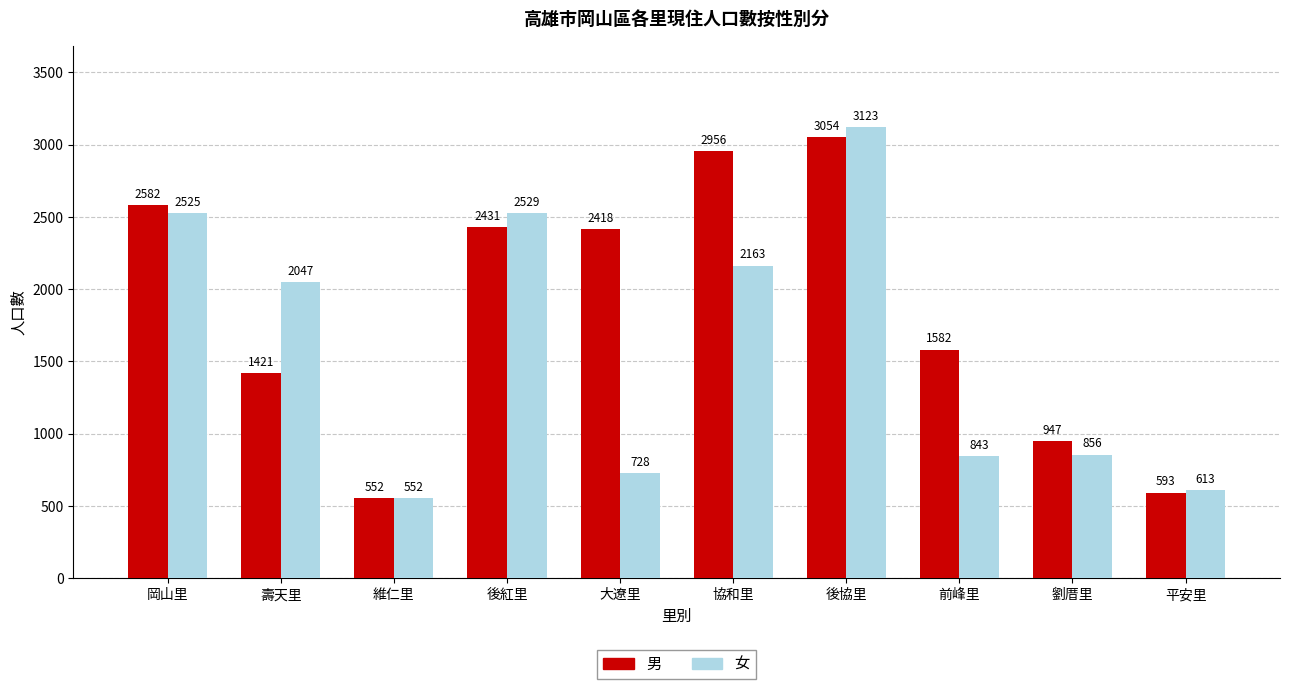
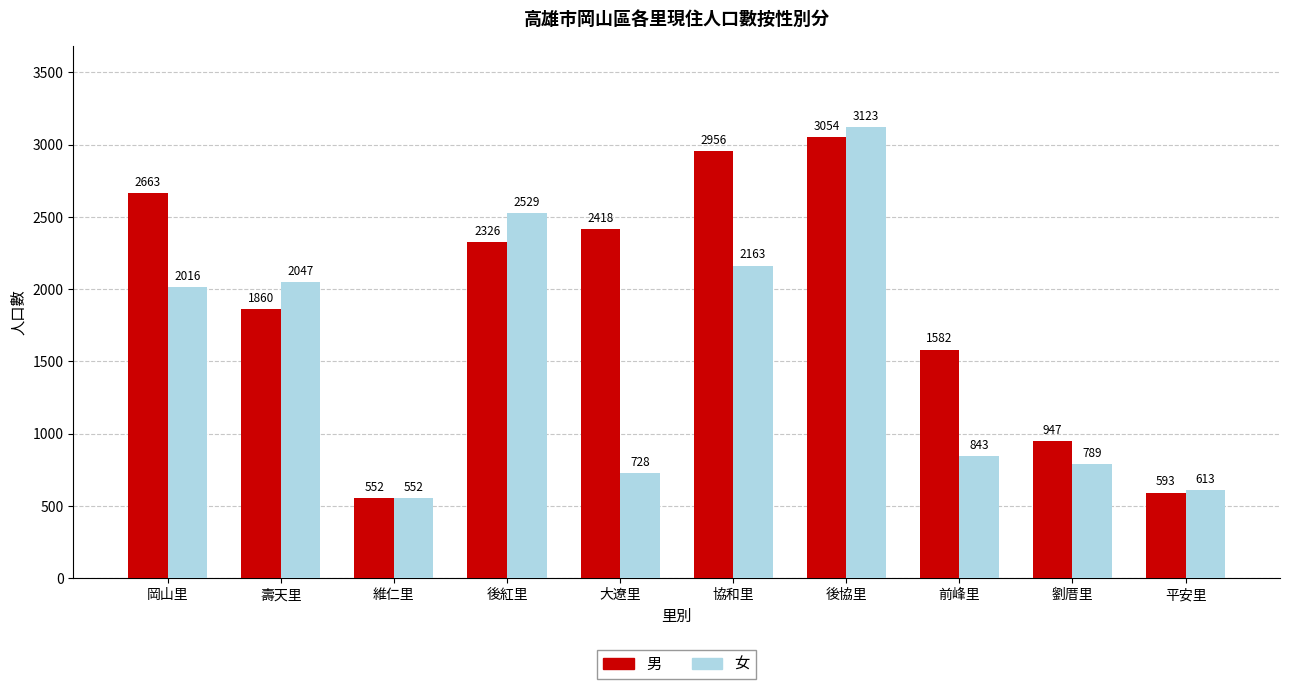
男, 岡山里: 2582 -> 2663
女, 岡山里: 2525 -> 2016
男, 壽天里: 1421 -> 1860
男, 後紅里: 2431 -> 2326
女, 劉厝里: 856 -> 789
